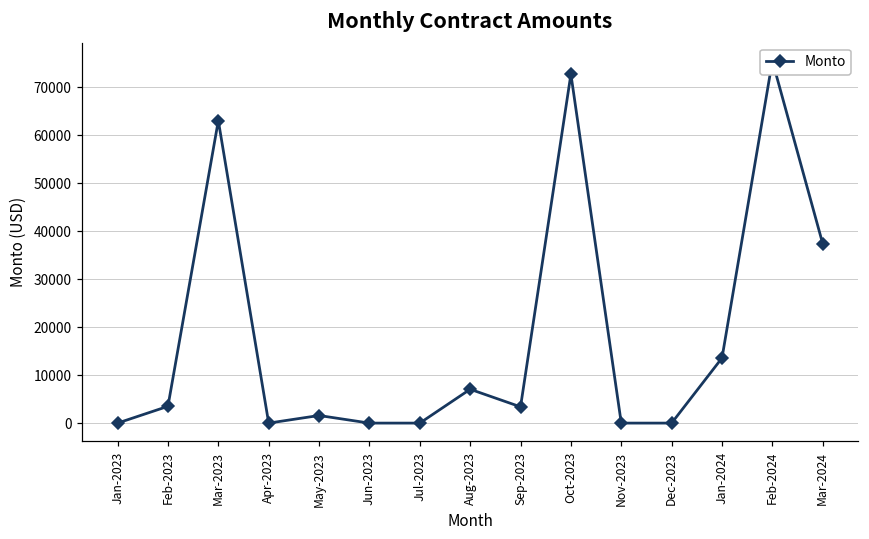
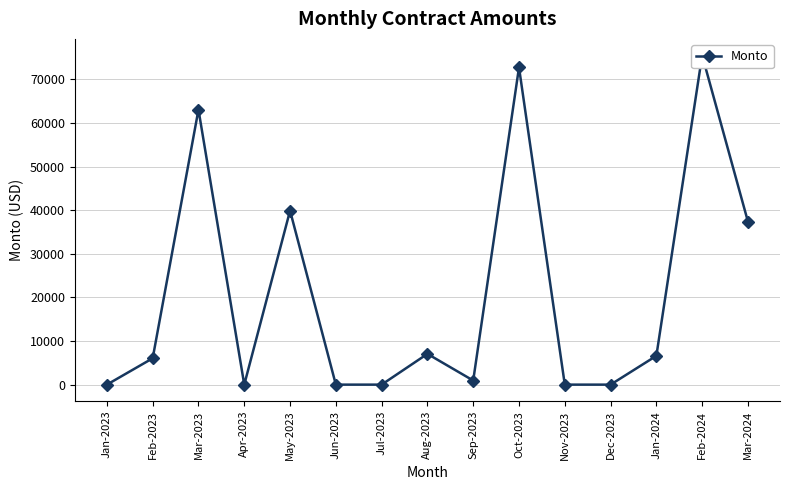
Feb-2023: 4000 -> 6000
May-2023: 2000 -> 40000
Sep-2023: 3000 -> 1000
Jan-2024: 14000 -> 7000
